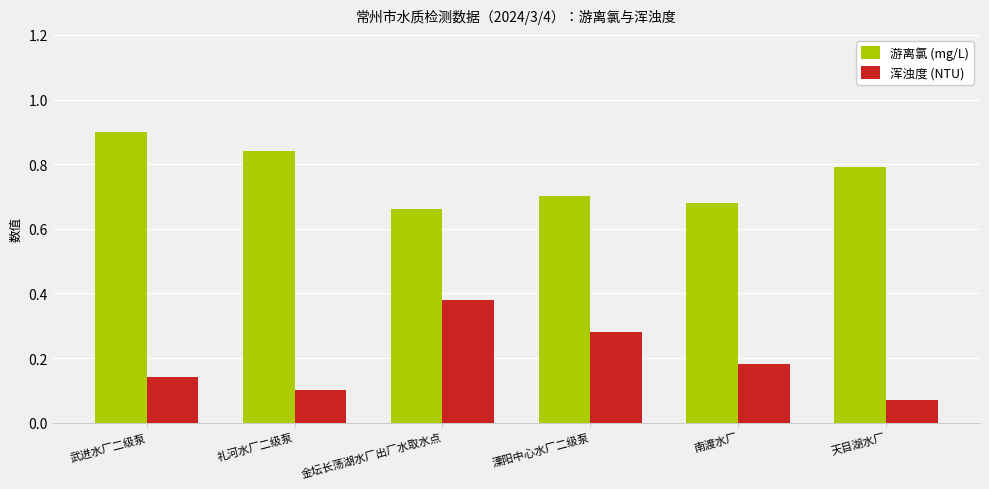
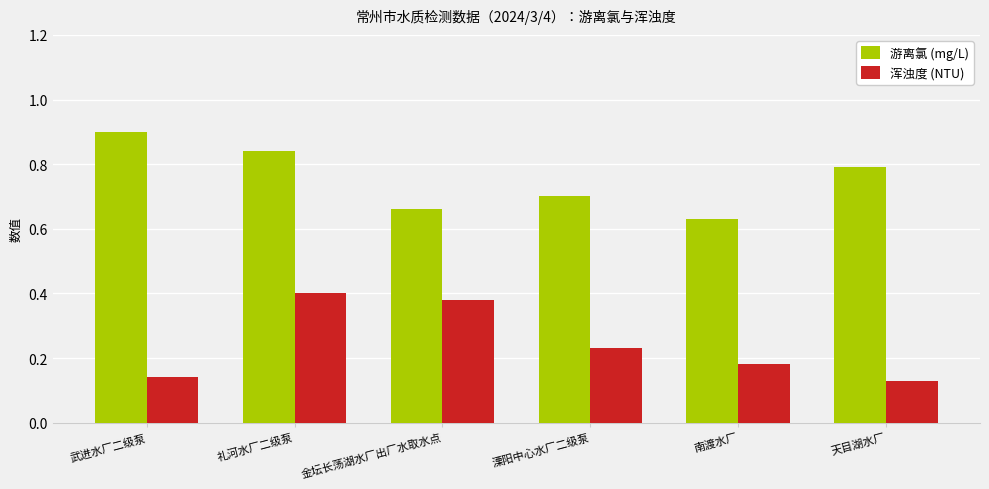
浑浊度 (NTU), 礼河水厂二级泵: 0.1 -> 0.4
浑浊度 (NTU), 溧阳中心水厂二级泵: 0.28 -> 0.23
游离氯 (mg/L), 南渡水厂: 0.68 -> 0.63
浑浊度 (NTU), 天目湖水厂: 0.07 -> 0.13
